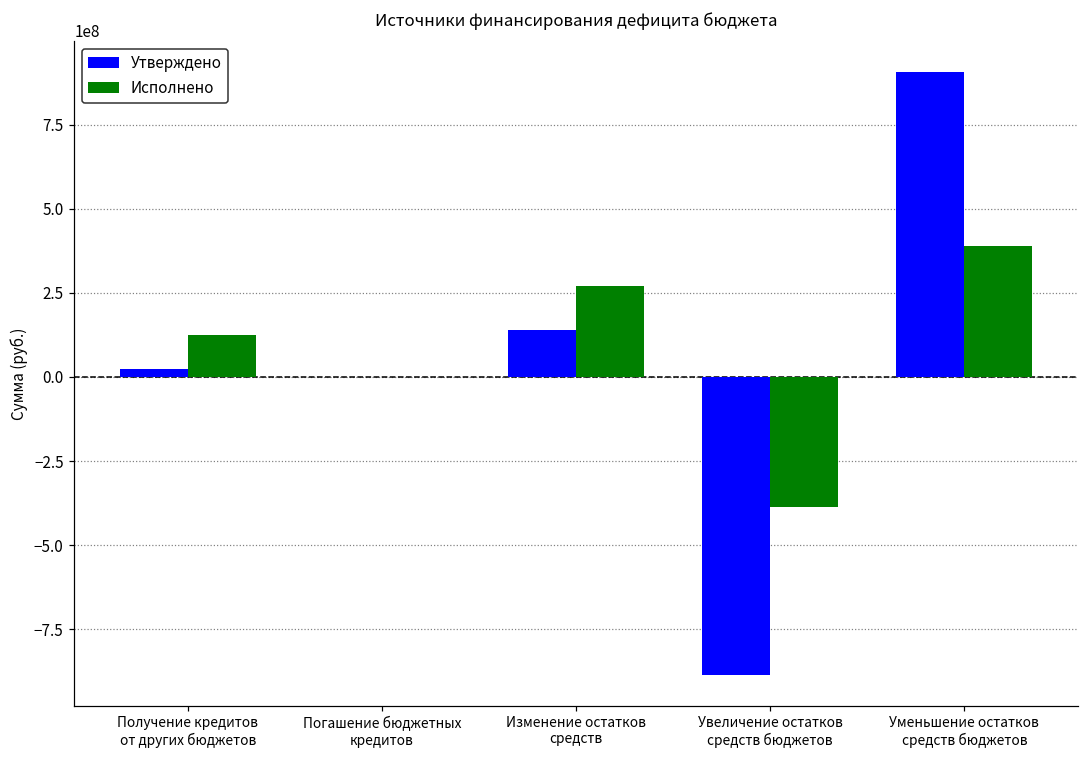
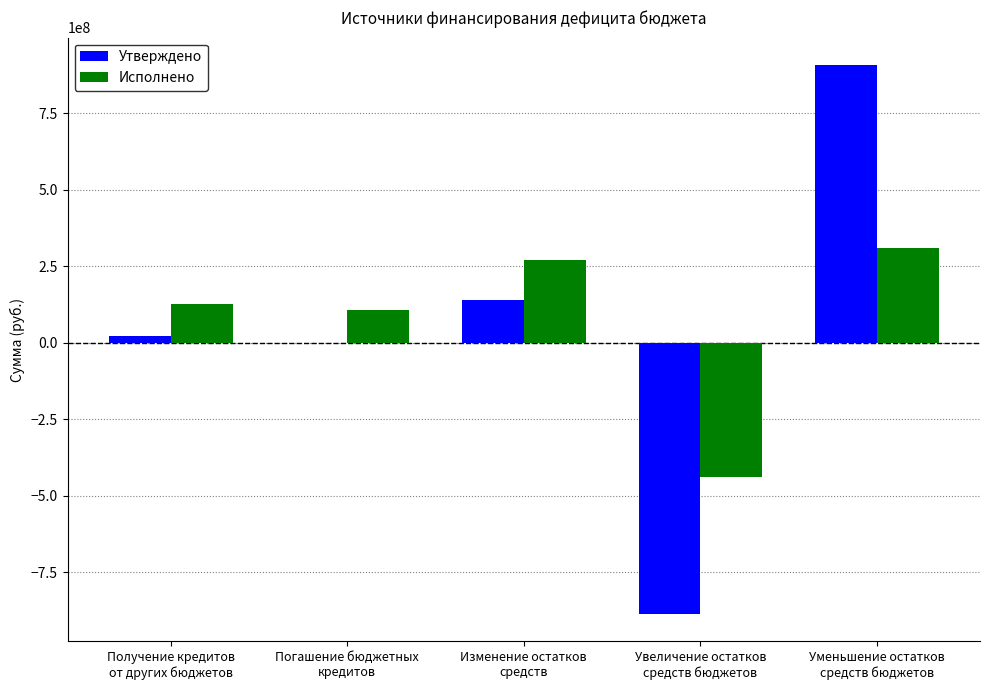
Исполнено, Погашение бюджетных кредитов: 0 -> 110000000
Исполнено, Увеличение остатков средств бюджетов: -390000000 -> -440000000
Исполнено, Уменьшение остатков средств бюджетов: 390000000 -> 310000000
